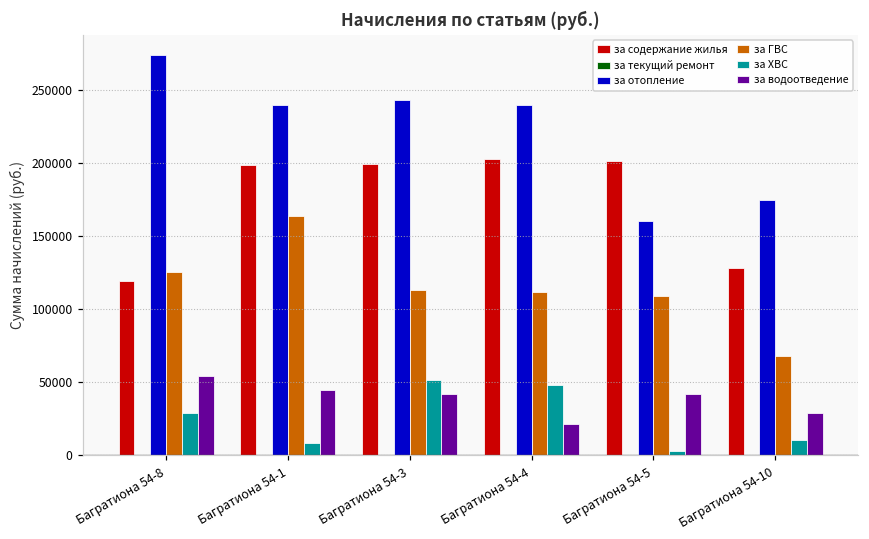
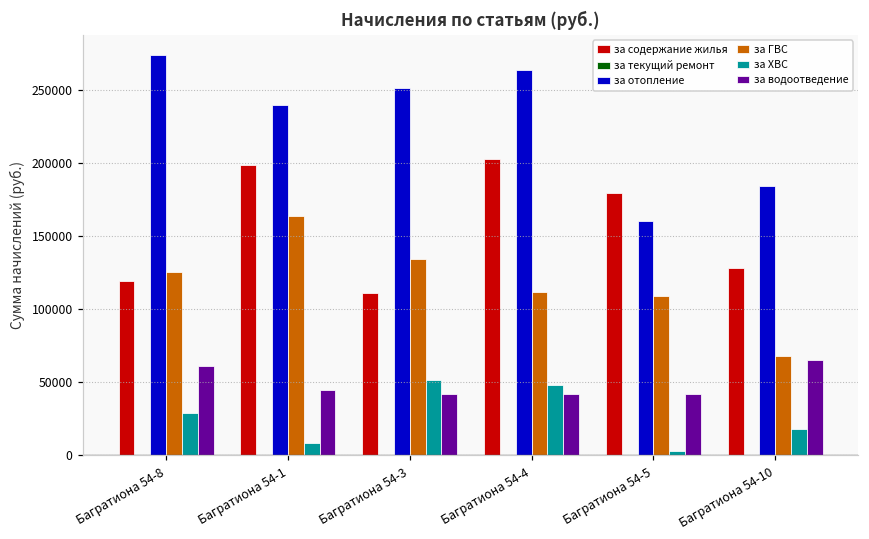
за водоотведение, Багратиона 54-8: 54000 -> 61000
за содержание жилья, Багратиона 54-3: 199000 -> 111000
за отопление, Багратиона 54-3: 243000 -> 252000
за ГВС, Багратиона 54-3: 113000 -> 135000
за отопление, Багратиона 54-4: 240000 -> 264000
за водоотведение, Багратиона 54-4: 22000 -> 42000
за содержание жилья, Багратиона 54-5: 201000 -> 180000
за отопление, Багратиона 54-10: 175000 -> 184000
за ХВС, Багратиона 54-10: 10000 -> 18000
за водоотведение, Багратиона 54-10: 29000 -> 65000
